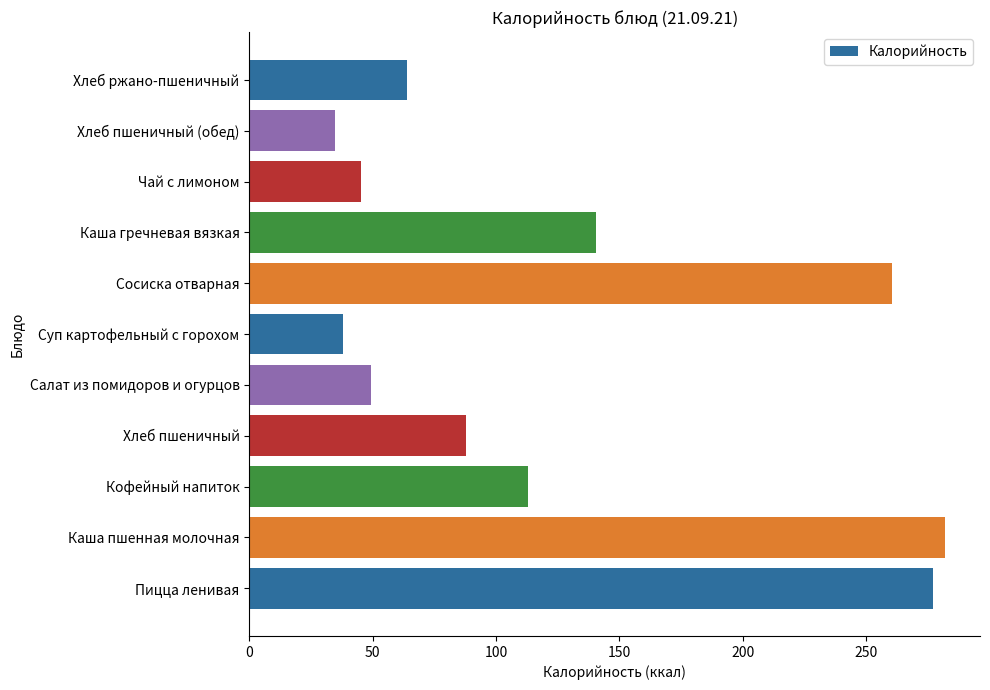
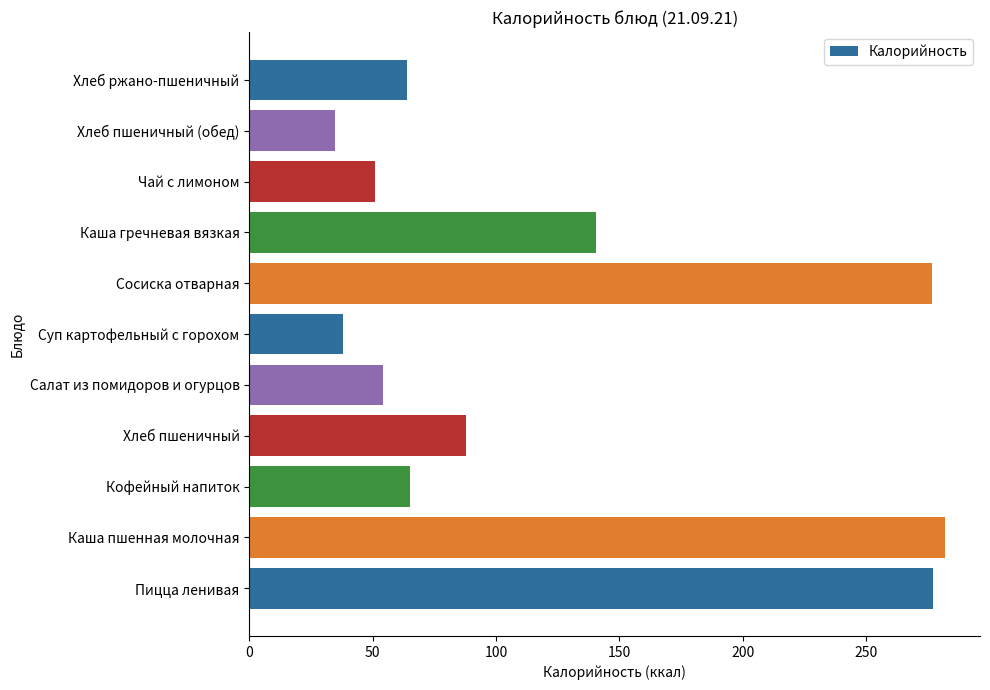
Чай с лимоном: 45 -> 51
Сосиска отварная: 261 -> 277
Салат из помидоров и огурцов: 49 -> 54
Кофейный напиток: 113 -> 65
